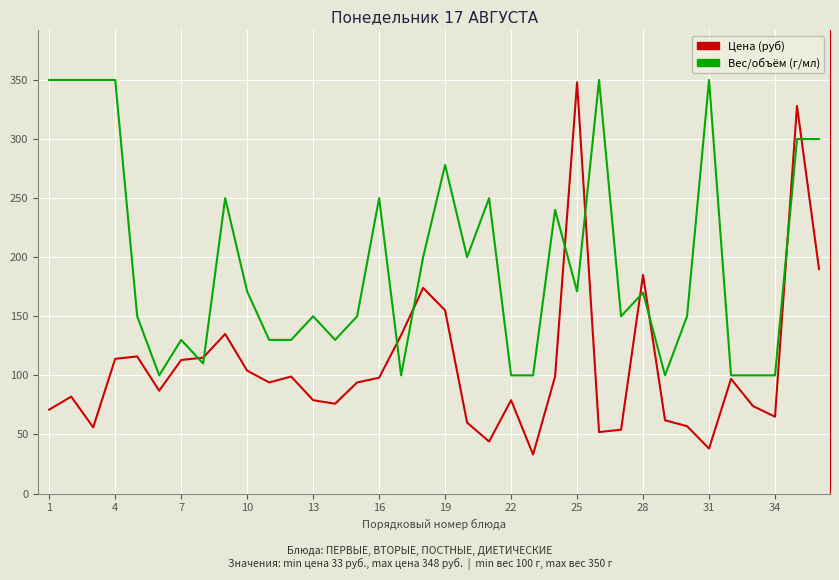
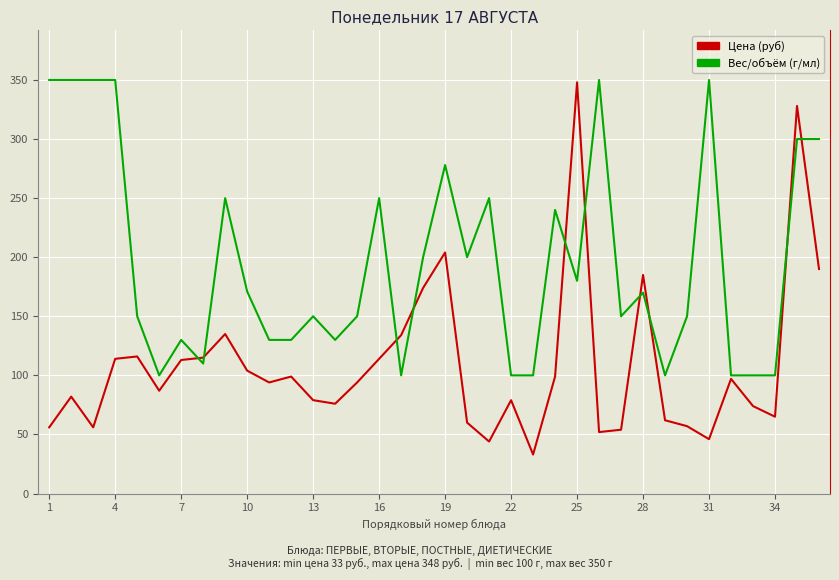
Цена (руб), 1: 71 -> 56
Цена (руб), 16: 98 -> 114
Цена (руб), 19: 155 -> 204
Вес/объём (г/мл), 25: 171 -> 180
Цена (руб), 31: 38 -> 46
